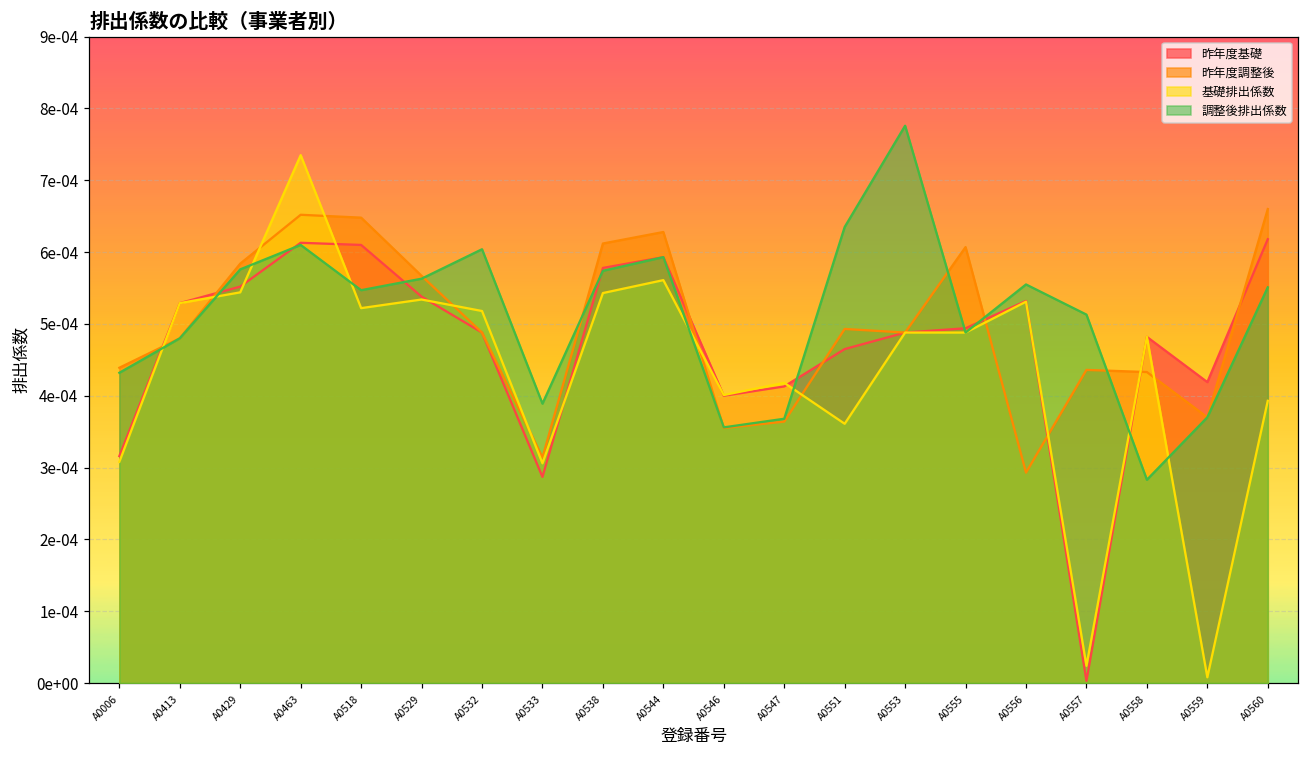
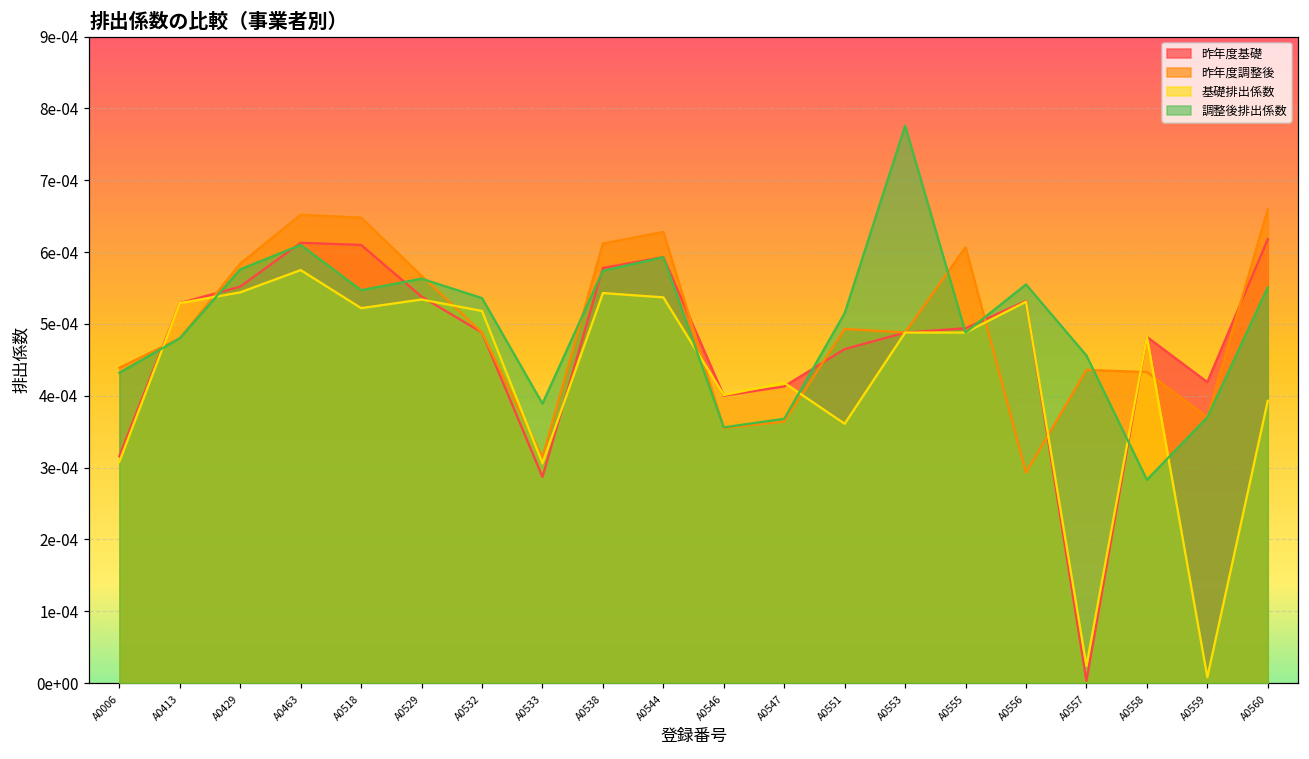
基礎排出係数, A0463: 0.00074 -> 0.00058
調整後排出係数, A0532: 0.00060 -> 0.00054
基礎排出係数, A0544: 0.00056 -> 0.00054
調整後排出係数, A0551: 0.00064 -> 0.00052
調整後排出係数, A0557: 0.00051 -> 0.00046
